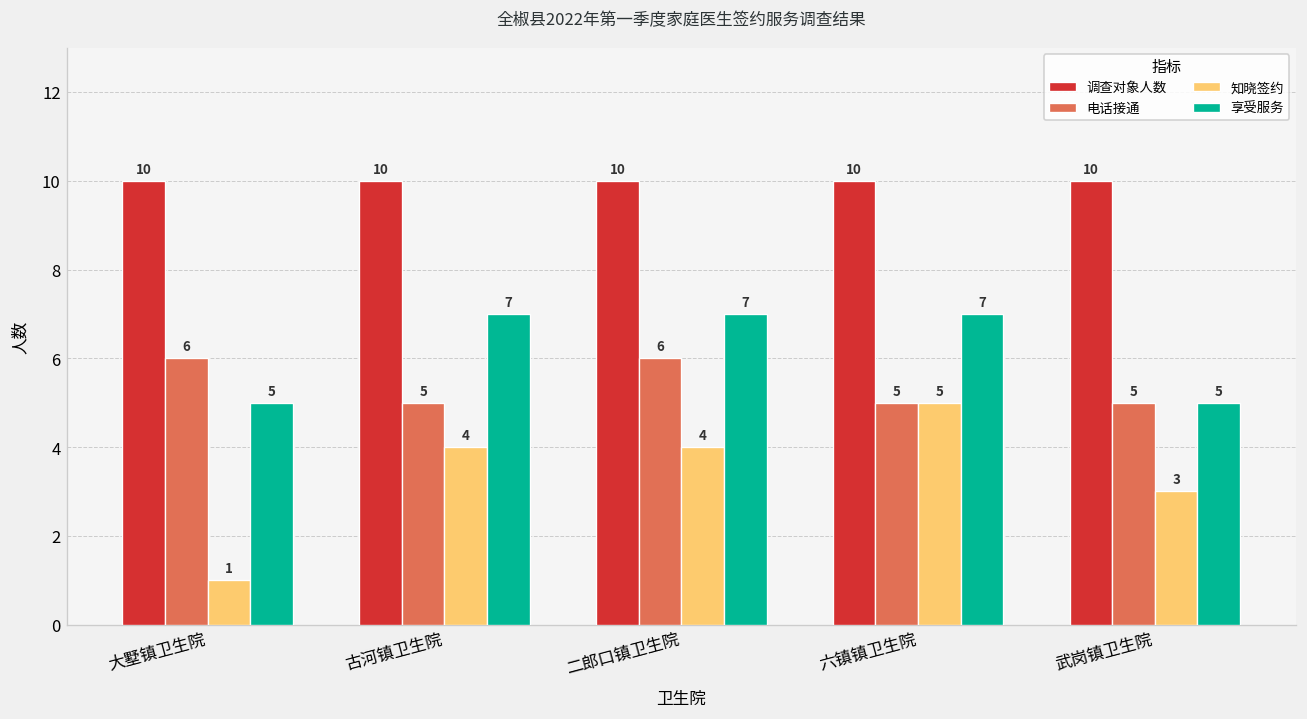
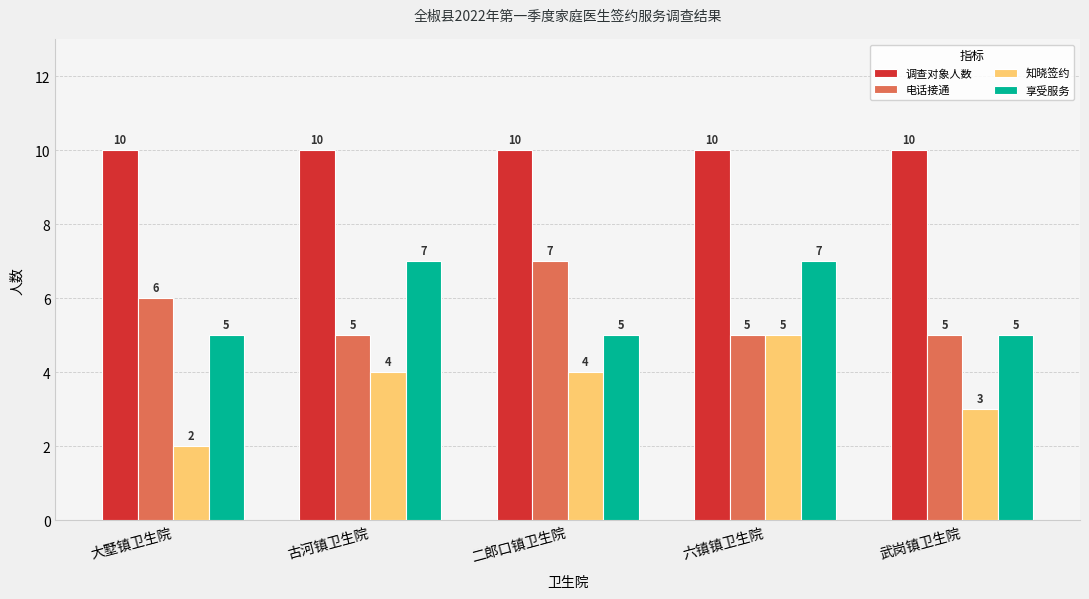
知晓签约, 大墅镇卫生院: 1 -> 2
电话接通, 二郎口镇卫生院: 6 -> 7
享受服务, 二郎口镇卫生院: 7 -> 5
